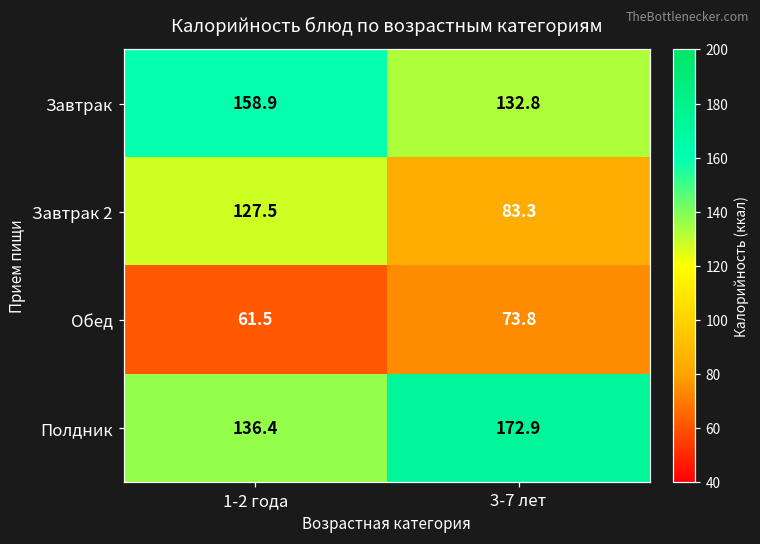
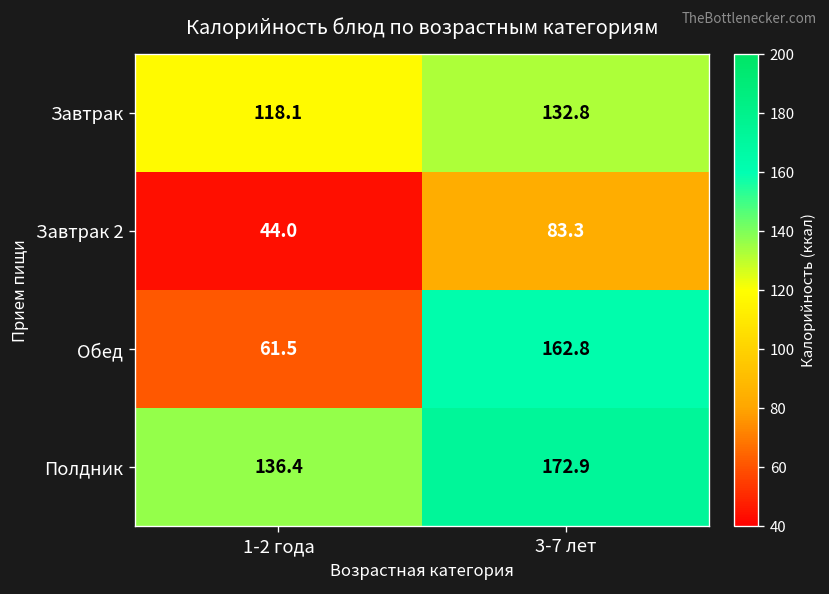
Завтрак, 1-2 года: 158.9 -> 118.1
Завтрак 2, 1-2 года: 127.5 -> 44.0
Обед, 3-7 лет: 73.8 -> 162.8
